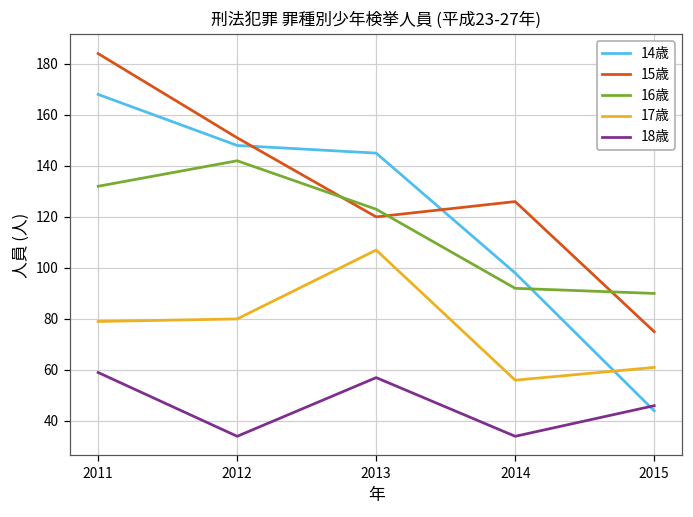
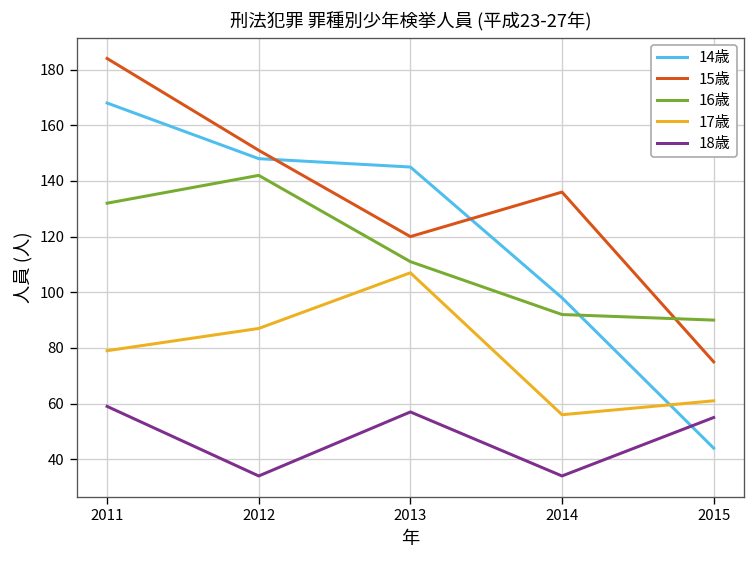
17歳, 2012: 80 -> 87
16歳, 2013: 123 -> 111
15歳, 2014: 126 -> 136
18歳, 2015: 46 -> 55
